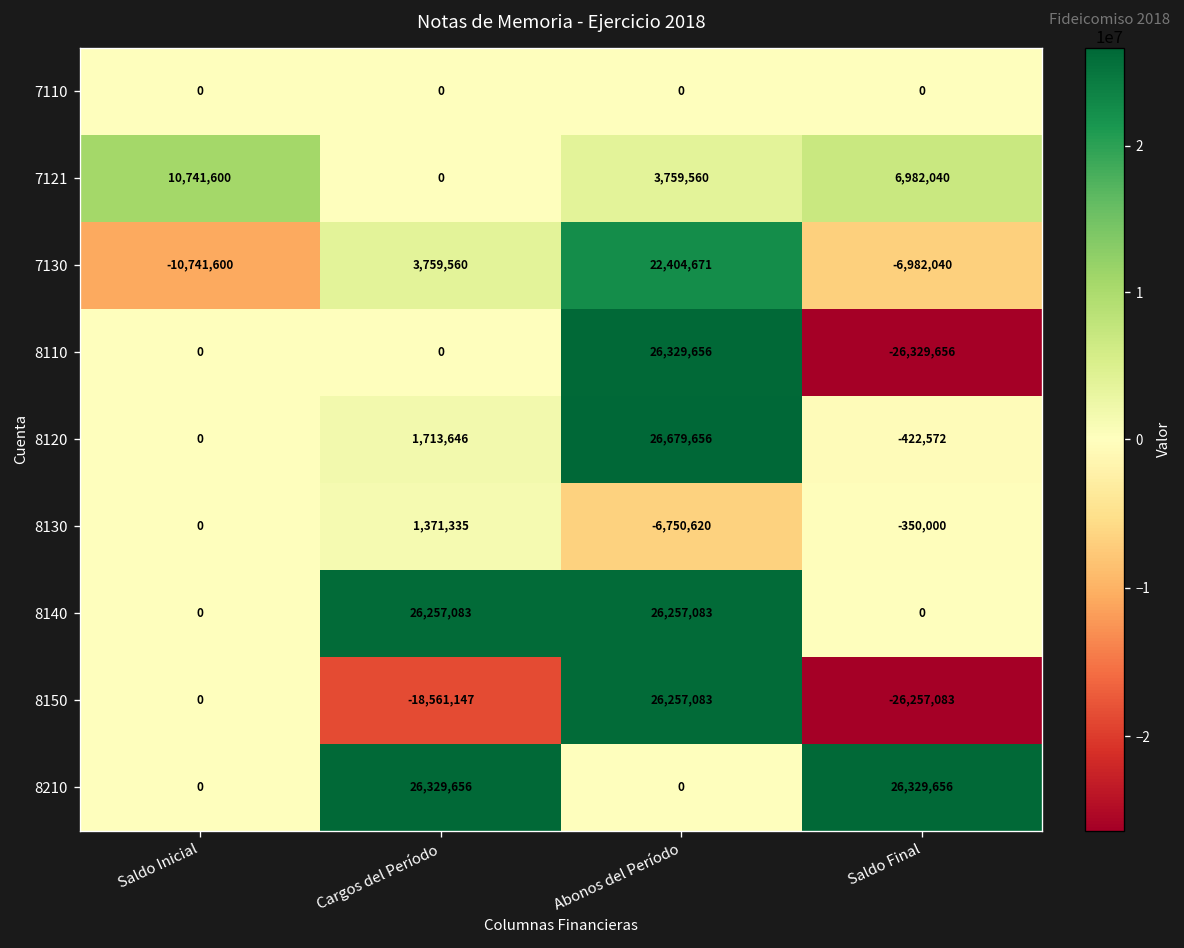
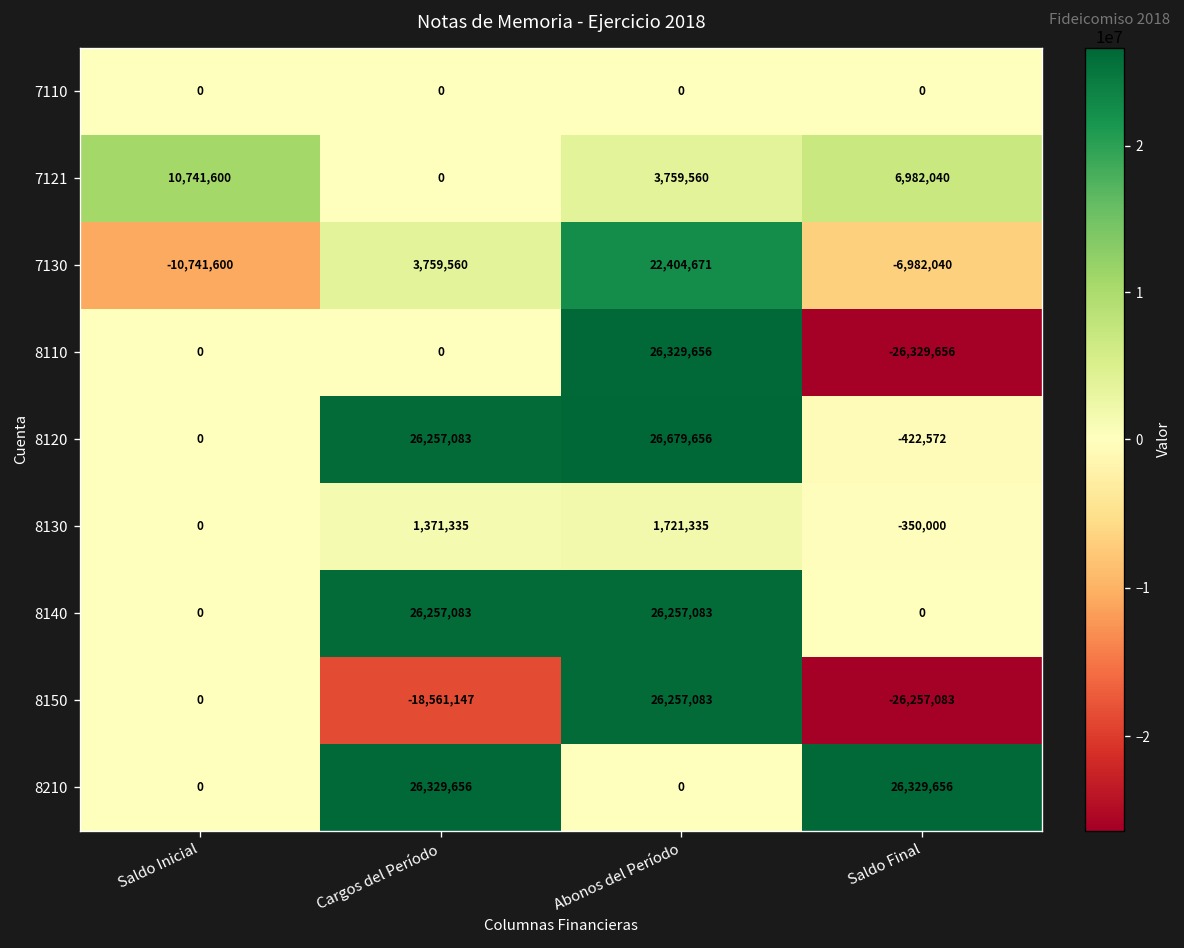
8120, Cargos del Período: 1,713,646 -> 26,257,083
8130, Abonos del Período: -6,750,620 -> 1,721,335
